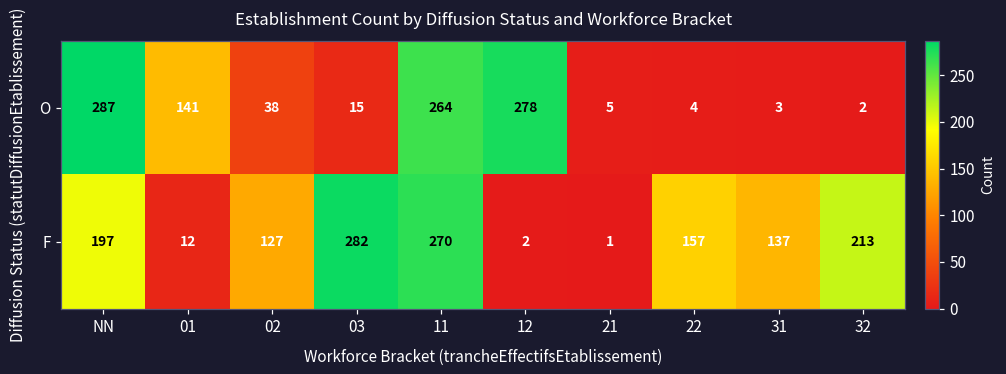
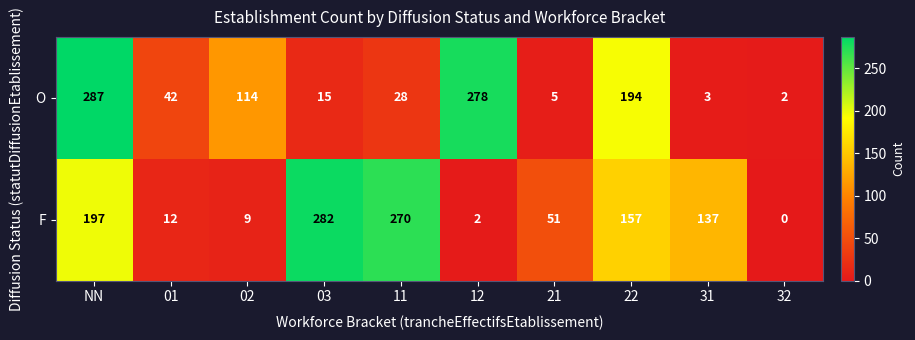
O, 01: 141 -> 42
O, 02: 38 -> 114
O, 11: 264 -> 28
O, 22: 4 -> 194
F, 02: 127 -> 9
F, 21: 1 -> 51
F, 32: 213 -> 0
